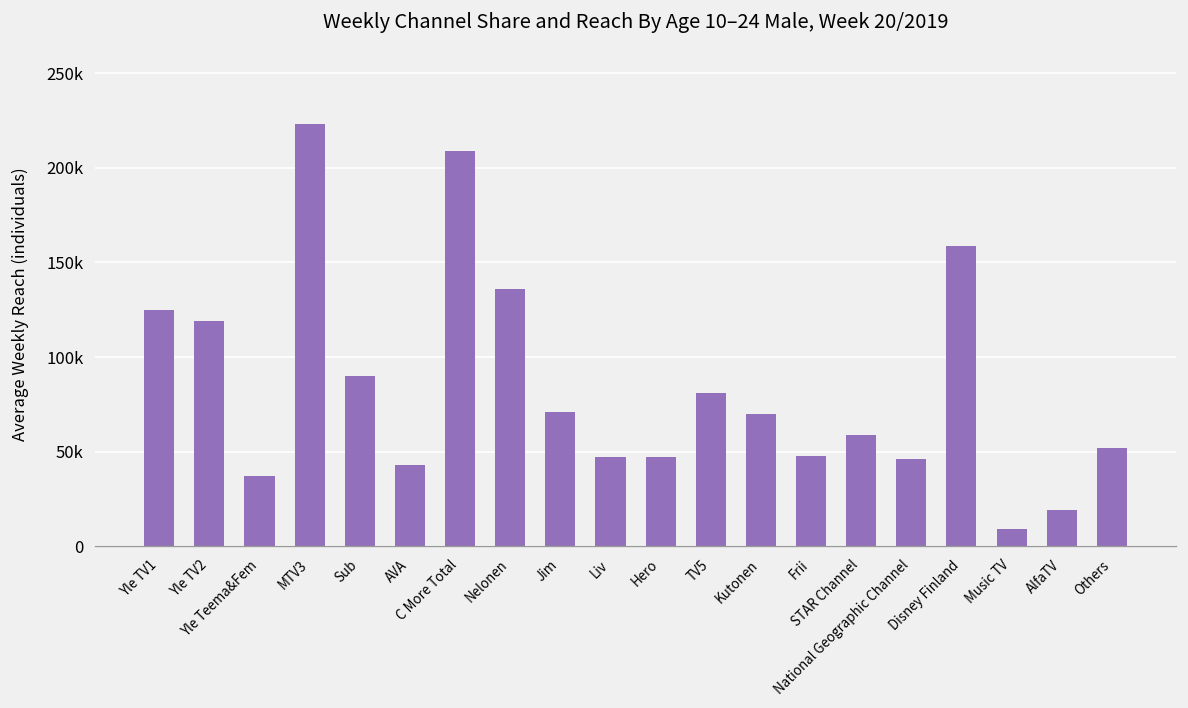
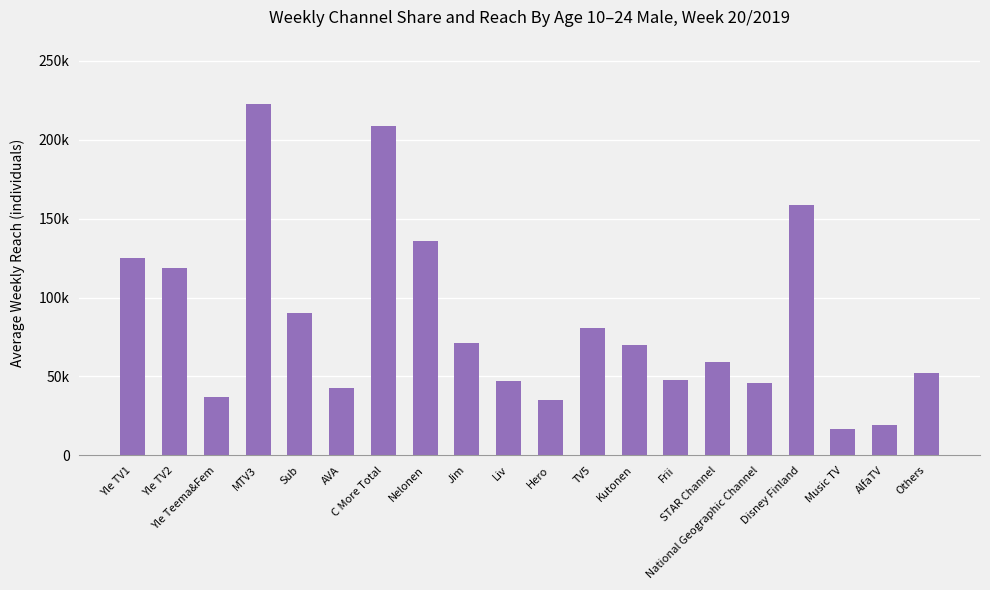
Hero: 47000 -> 35000
Music TV: 9000 -> 17000
